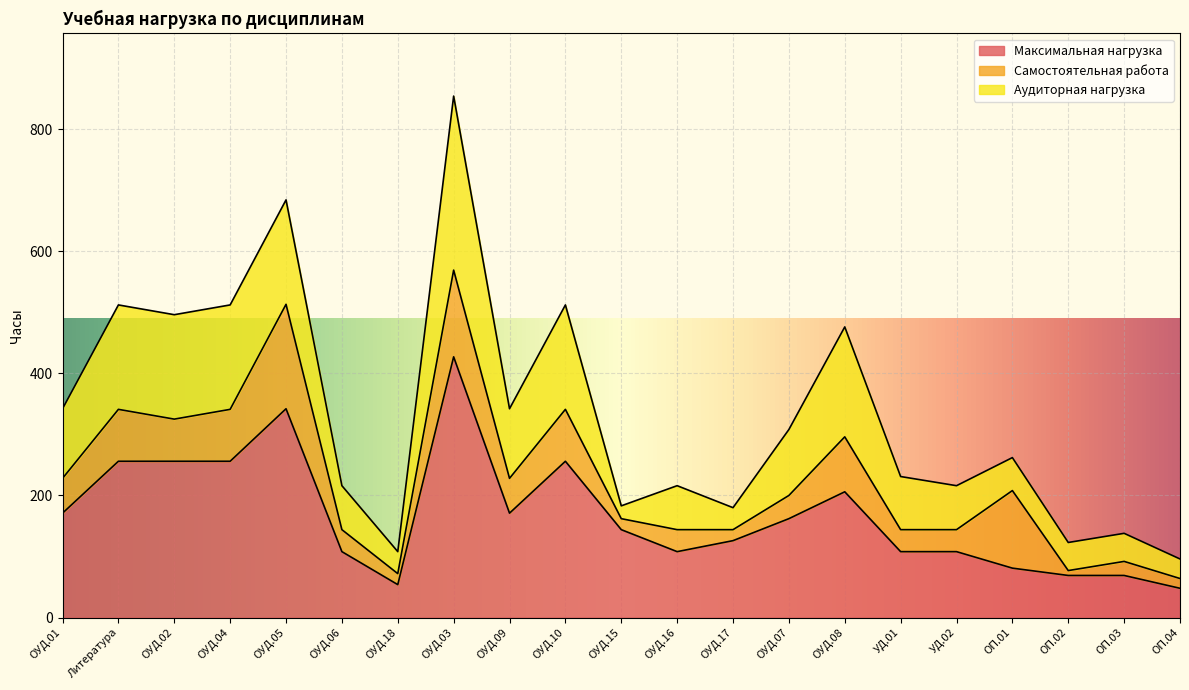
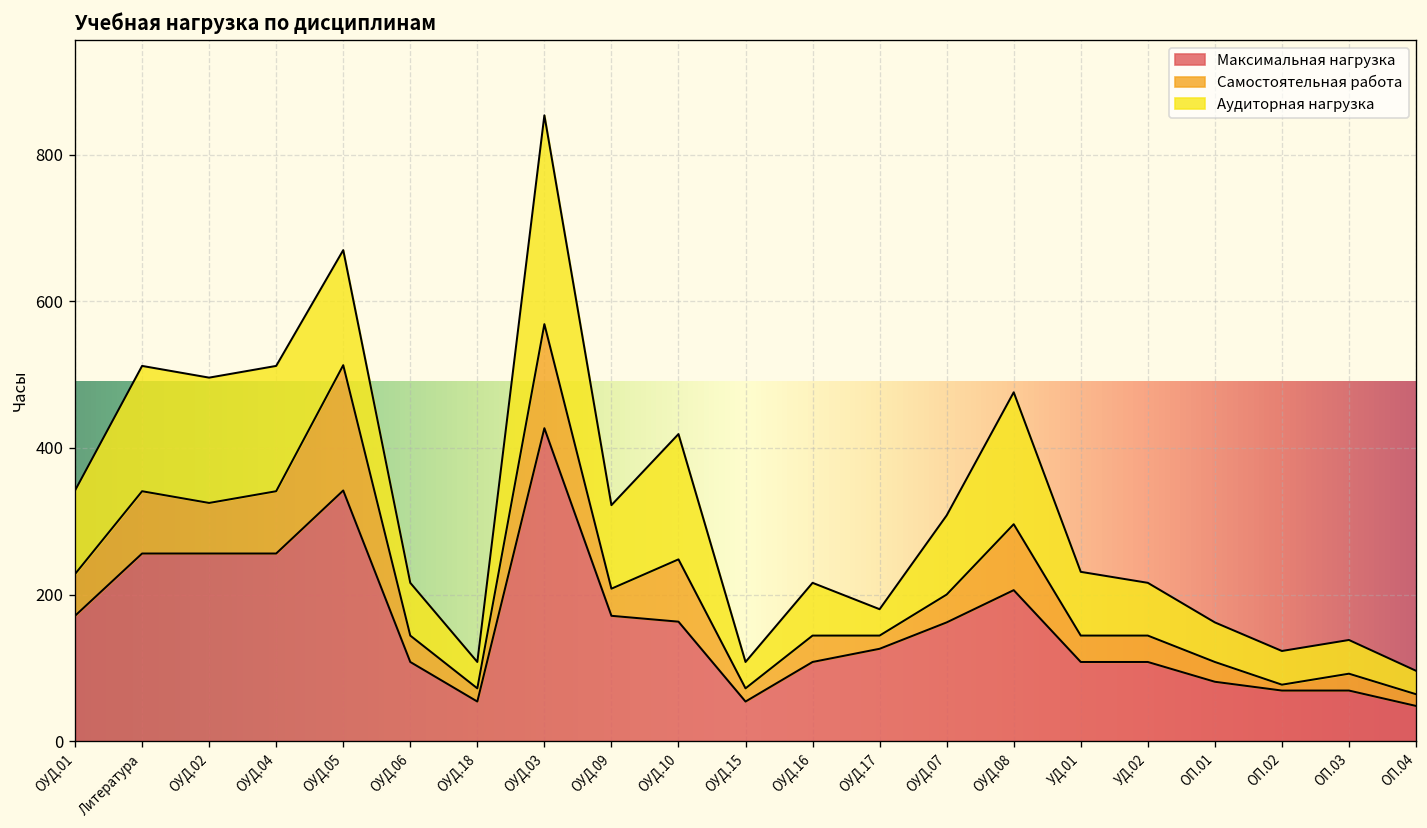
Аудиторная нагрузка, ОУД.05: 170 -> 160
Самостоятельная работа, ОУД.09: 60 -> 40
Максимальная нагрузка, ОУД.10: 260 -> 160
Максимальная нагрузка, ОУД.15: 140 -> 50
Аудиторная нагрузка, ОУД.15: 20 -> 40
Самостоятельная работа, ОП.01: 130 -> 30
